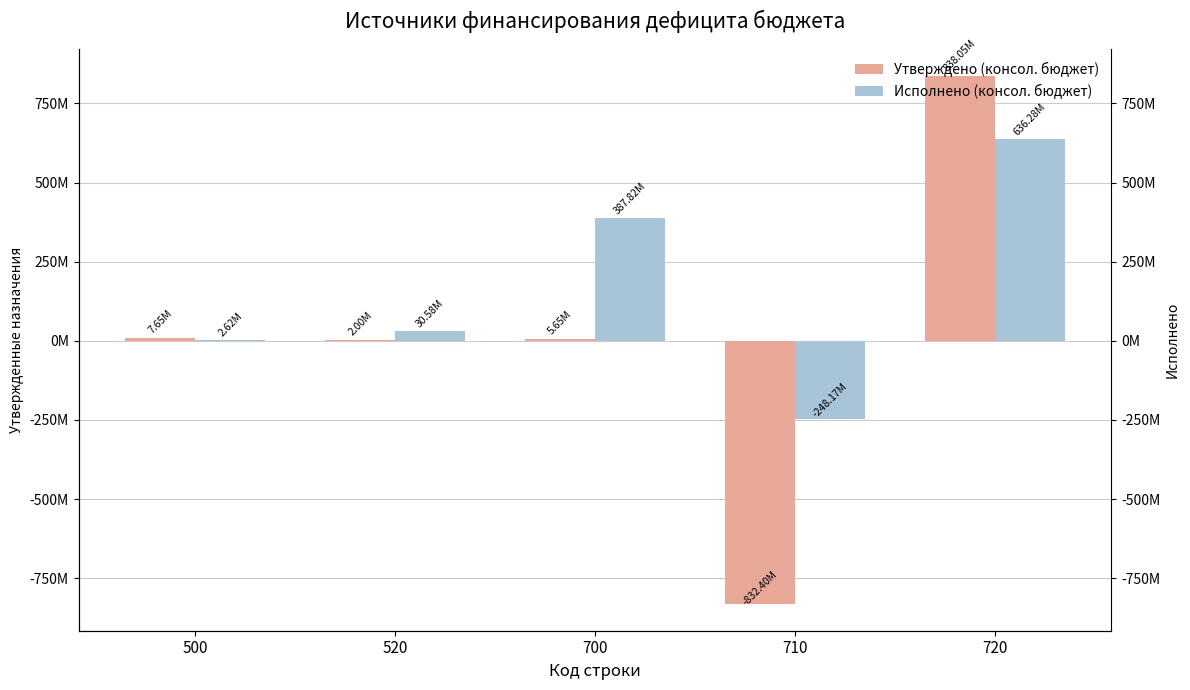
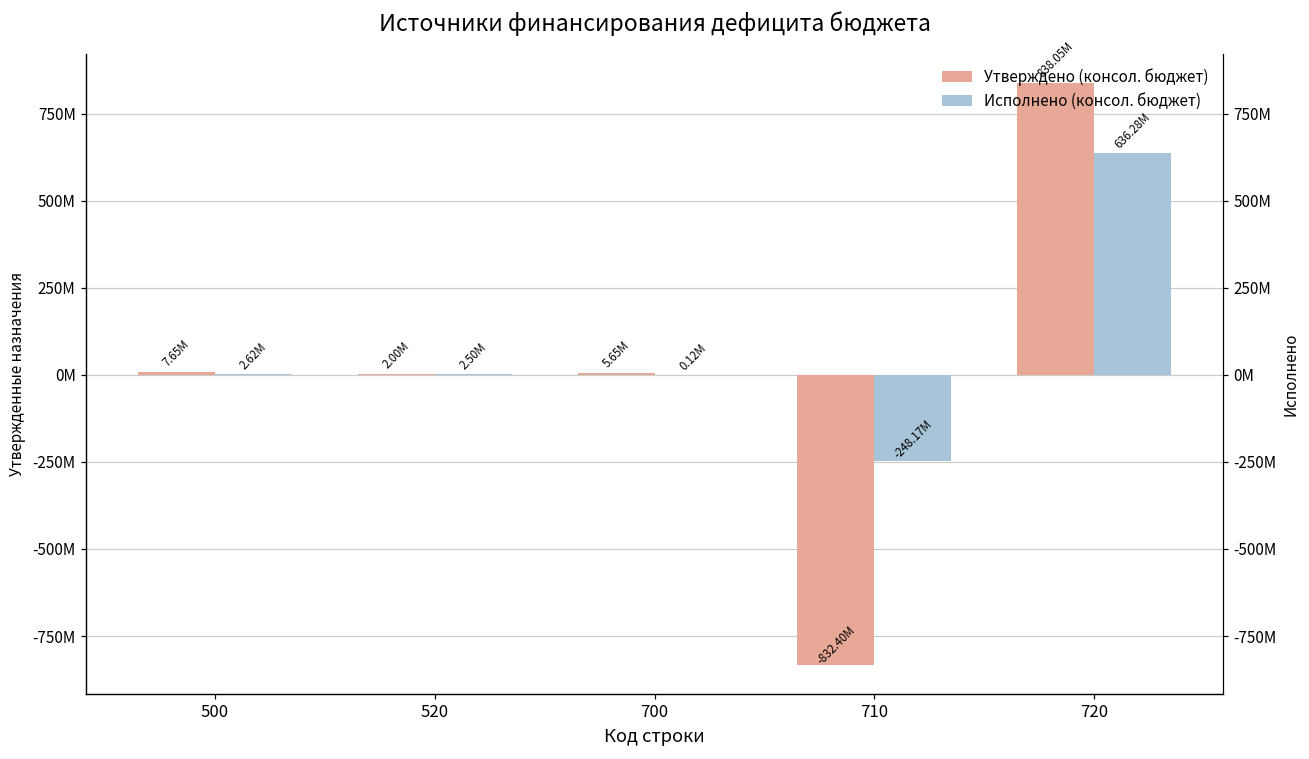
Исполнено (консол. бюджет), 520: 30.58M -> 2.50M
Исполнено (консол. бюджет), 700: 387.82M -> 0.12M
